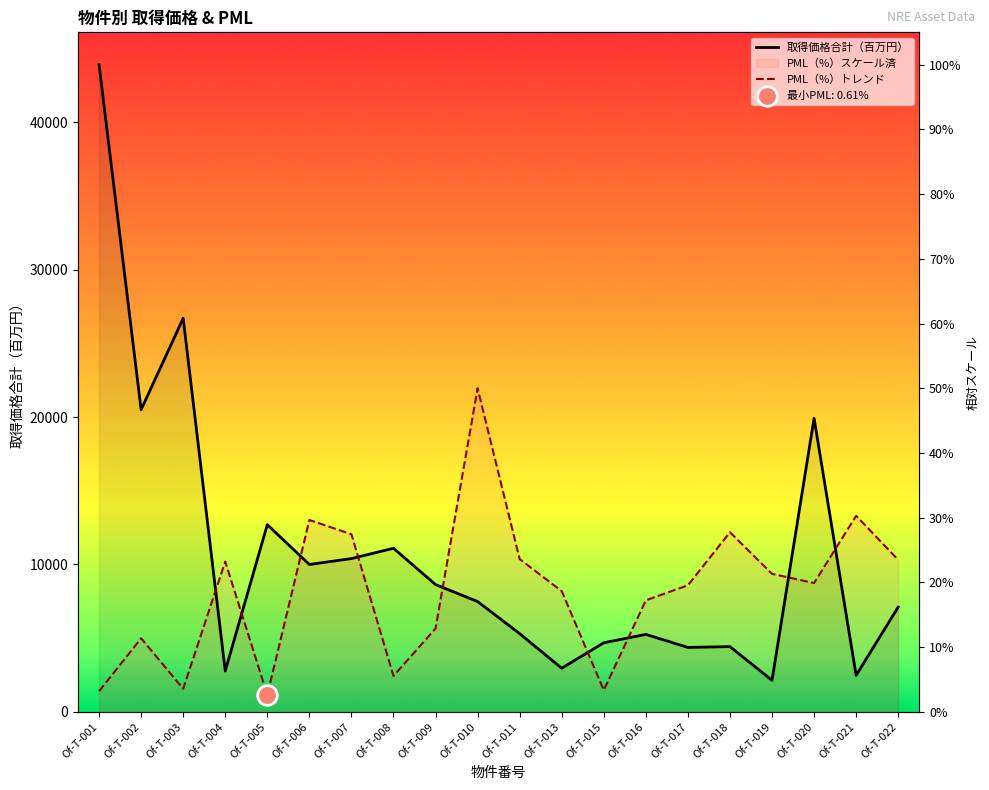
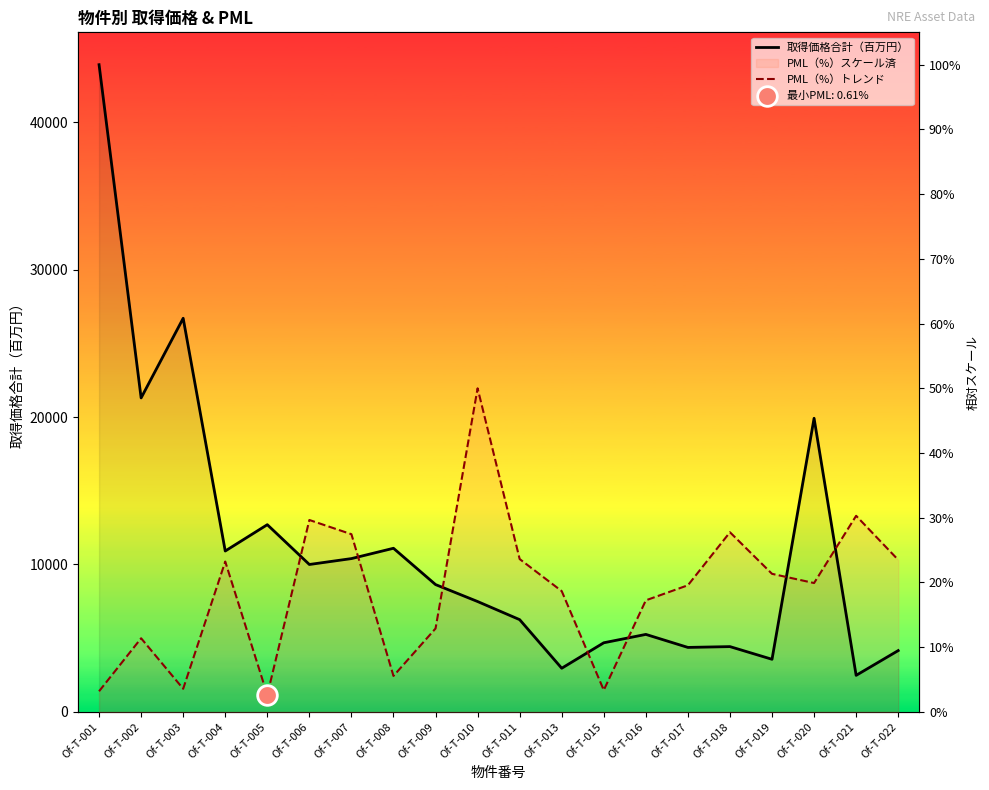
取得価格合計（百万円）, Of-T-002: 20500 -> 21300
取得価格合計（百万円）, Of-T-004: 2800 -> 10900
取得価格合計（百万円）, Of-T-011: 5300 -> 6300
取得価格合計（百万円）, Of-T-019: 2100 -> 3600
取得価格合計（百万円）, Of-T-022: 7100 -> 4200
